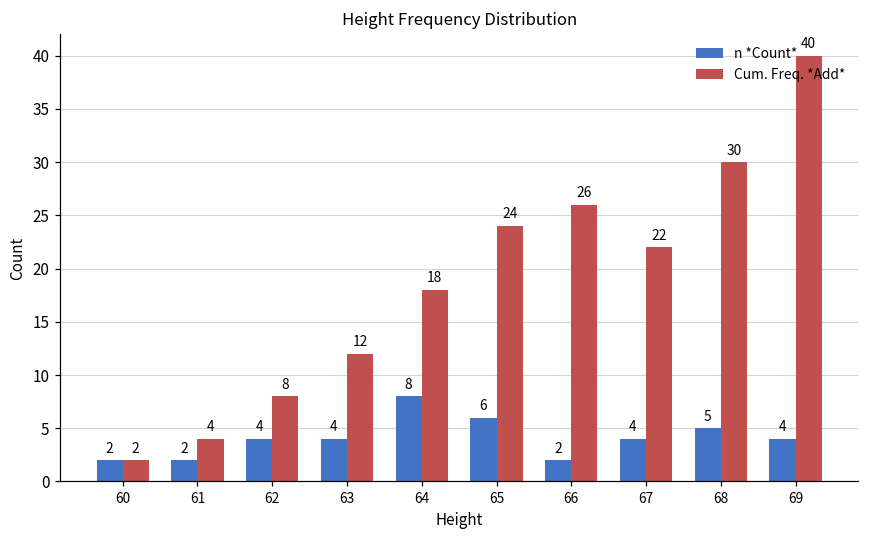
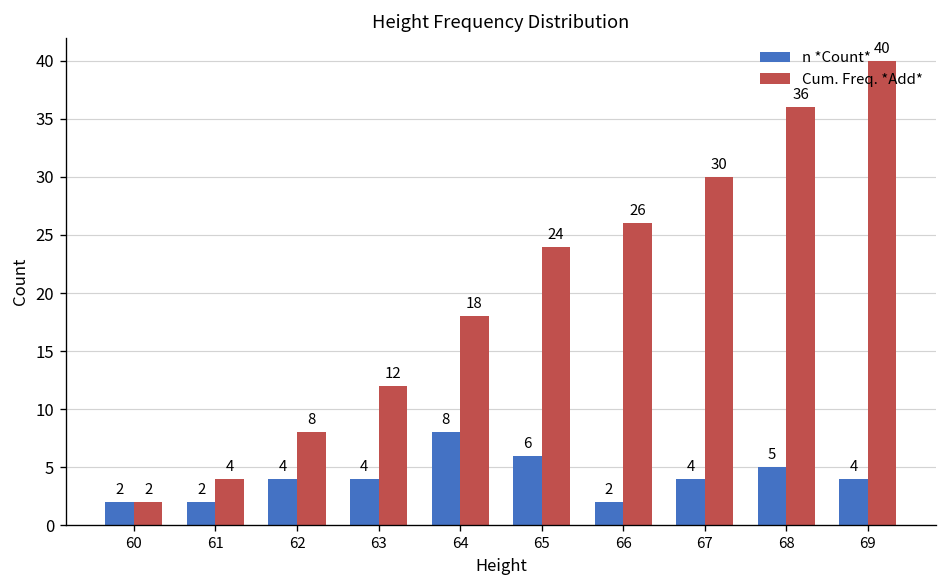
Cum. Freq. *Add*, 67: 22 -> 30
Cum. Freq. *Add*, 68: 30 -> 36
